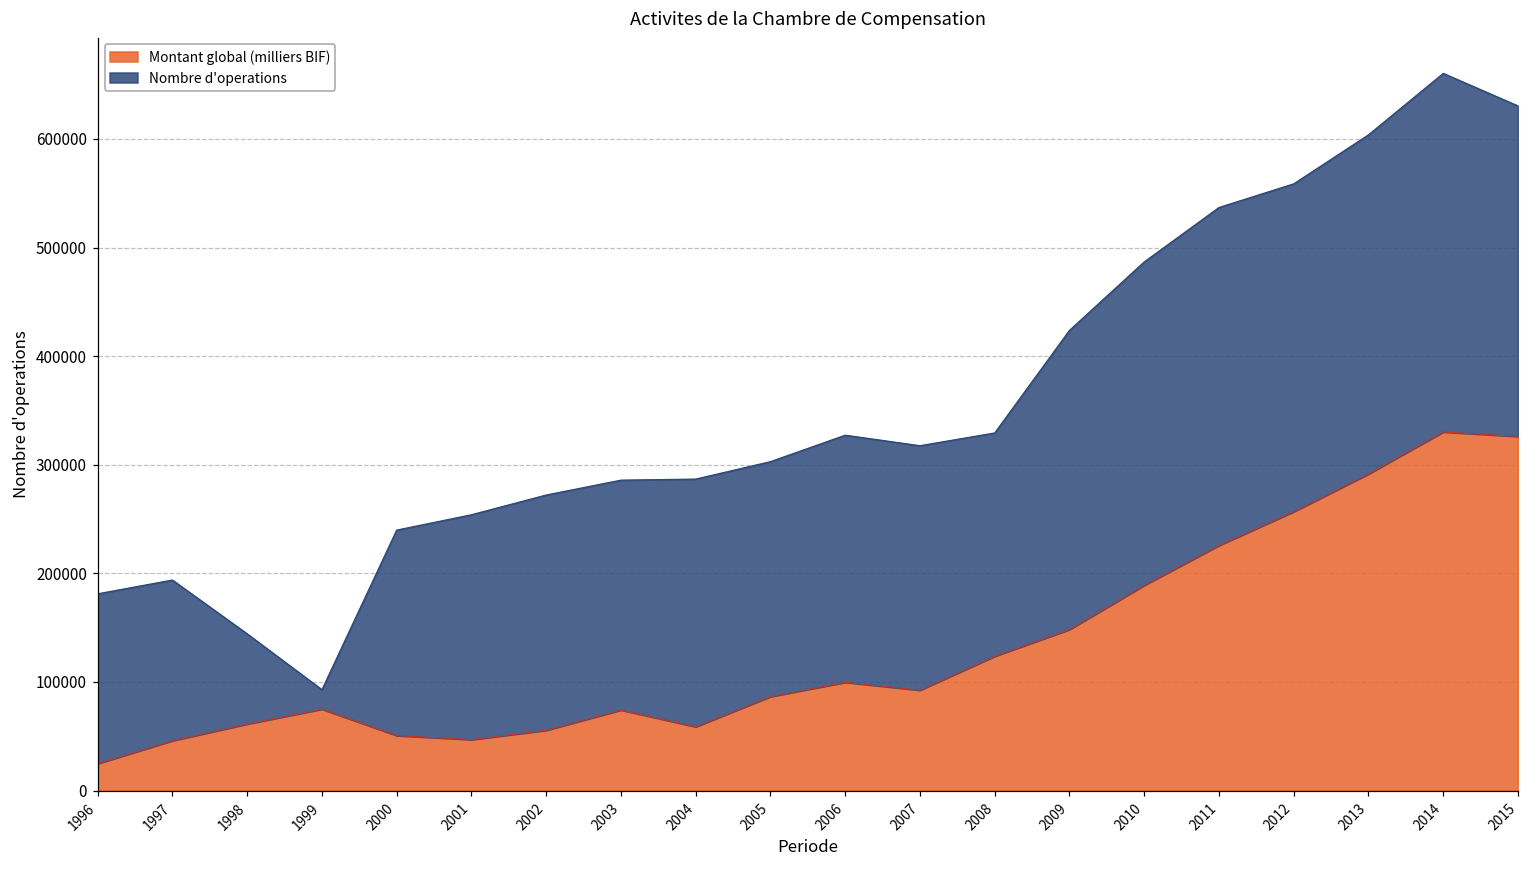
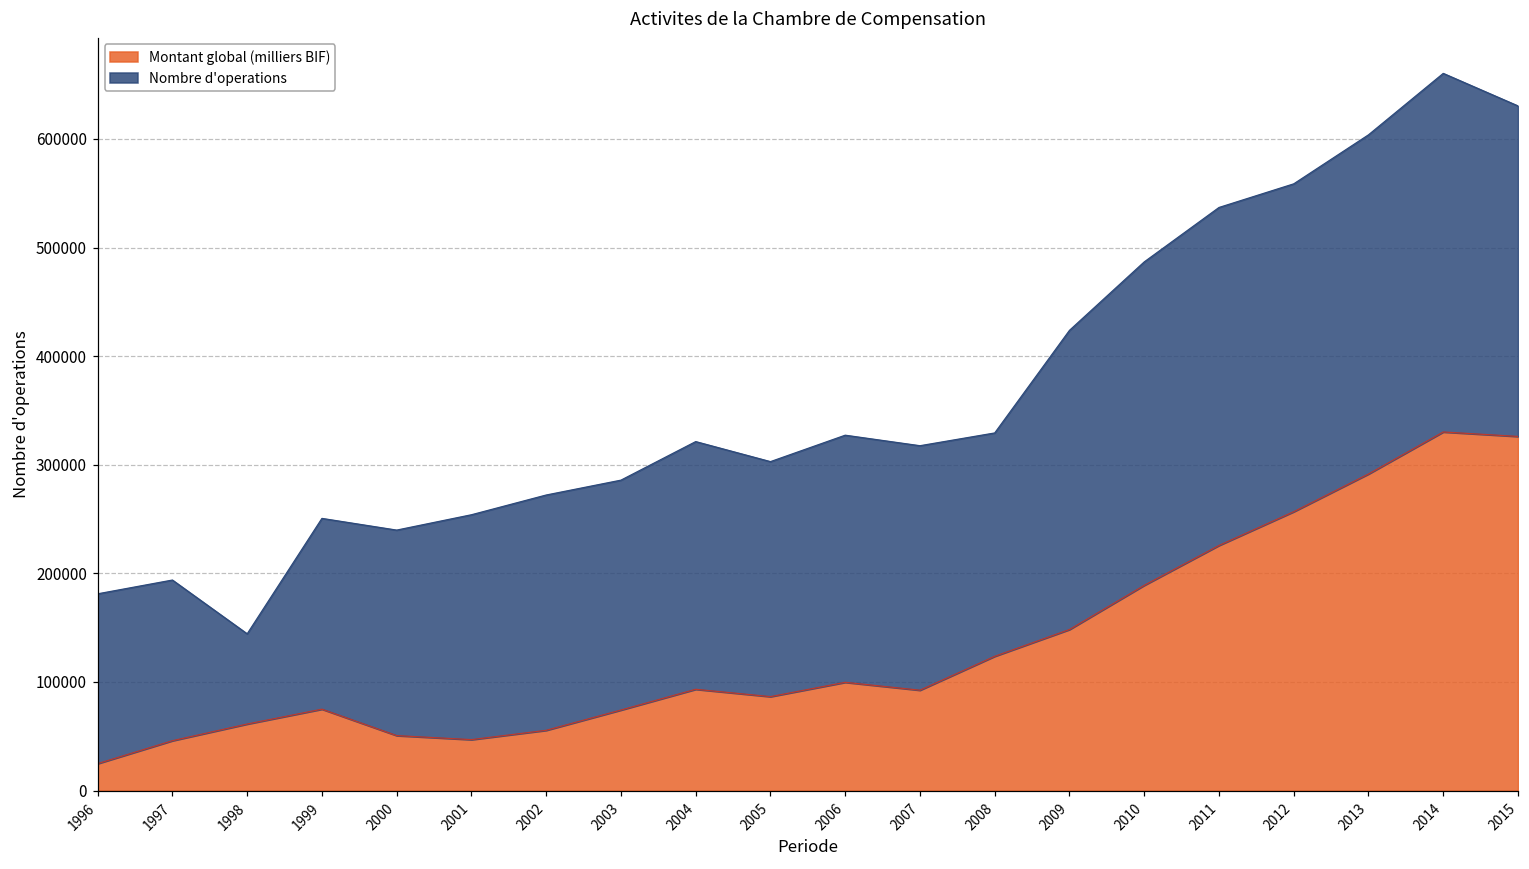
Nombre d'operations, 1999: 20000 -> 180000
Montant global (milliers BIF), 2004: 60000 -> 90000
